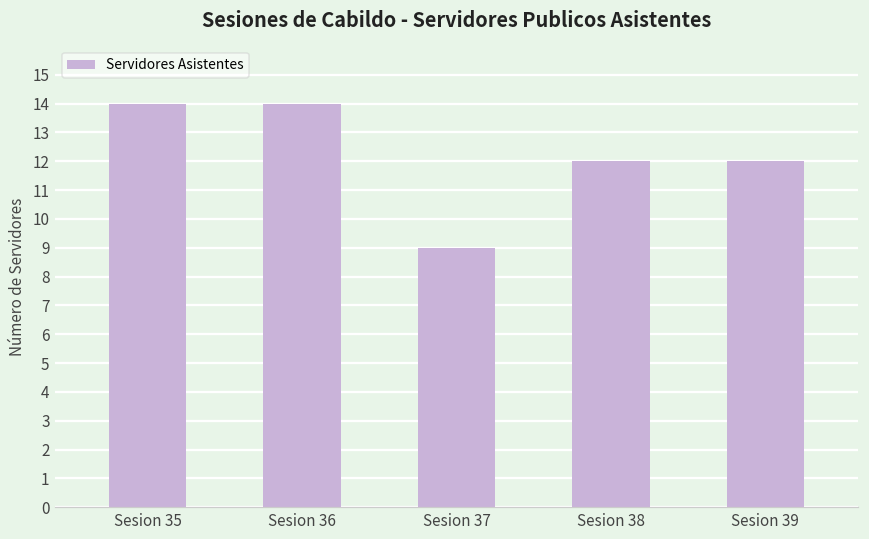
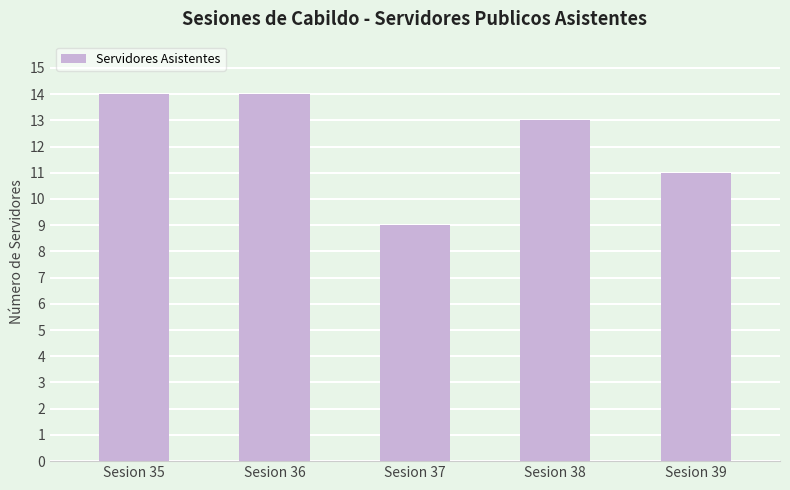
Sesion 38: 12 -> 13
Sesion 39: 12 -> 11
